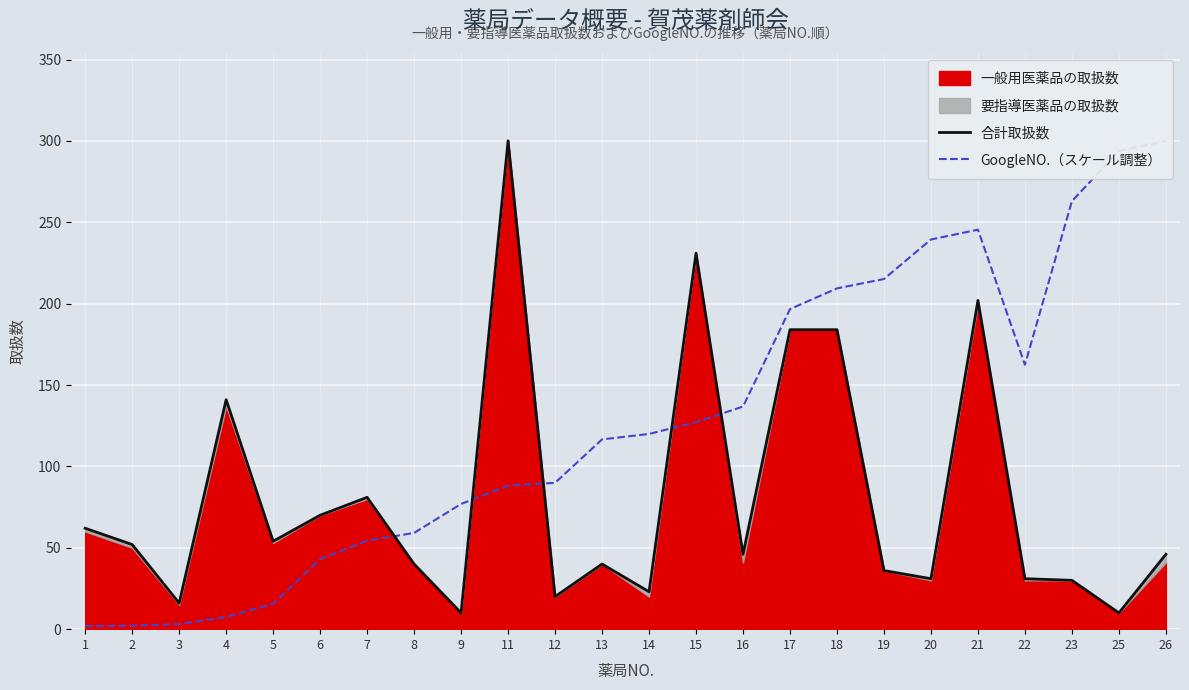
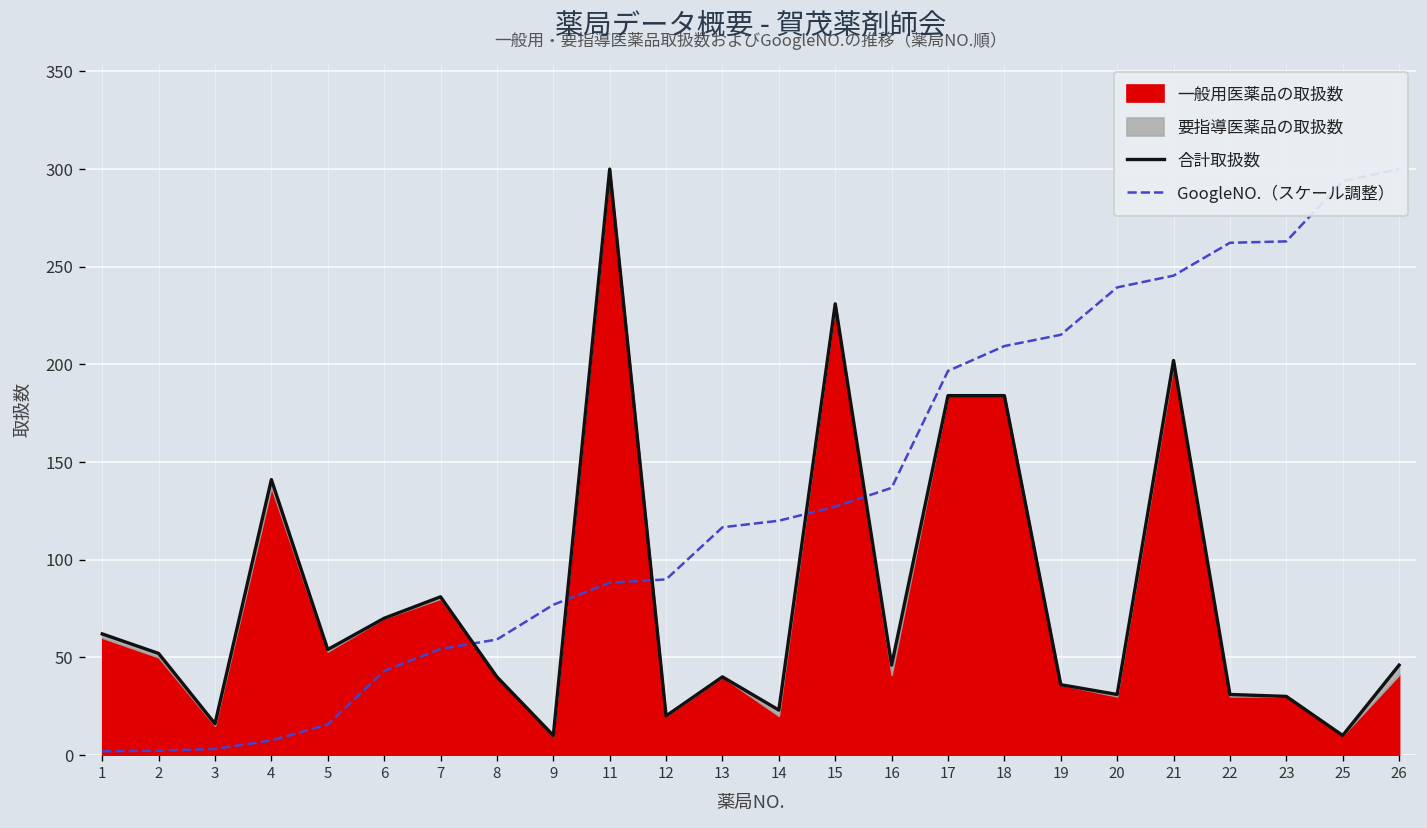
GoogleNO.（スケール調整）, 22: 163 -> 262
